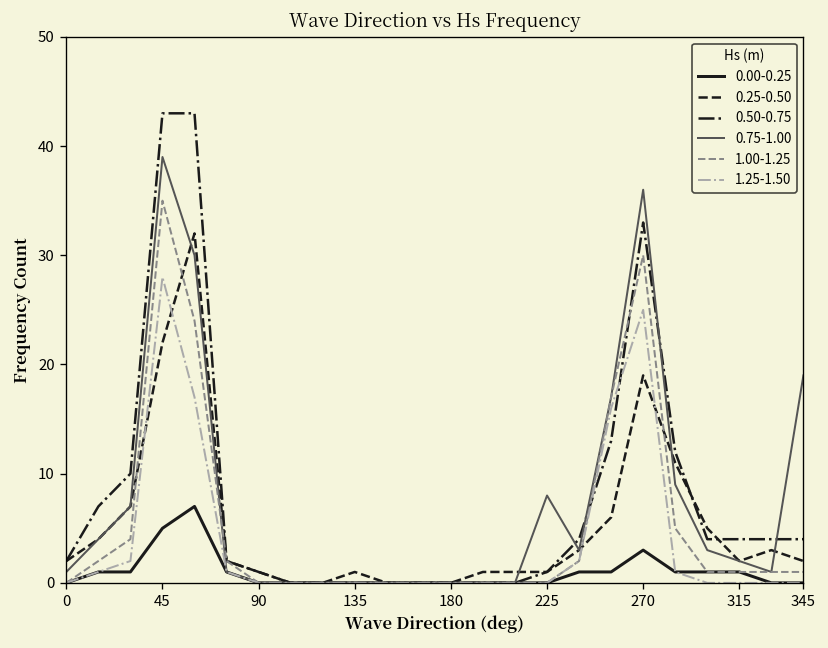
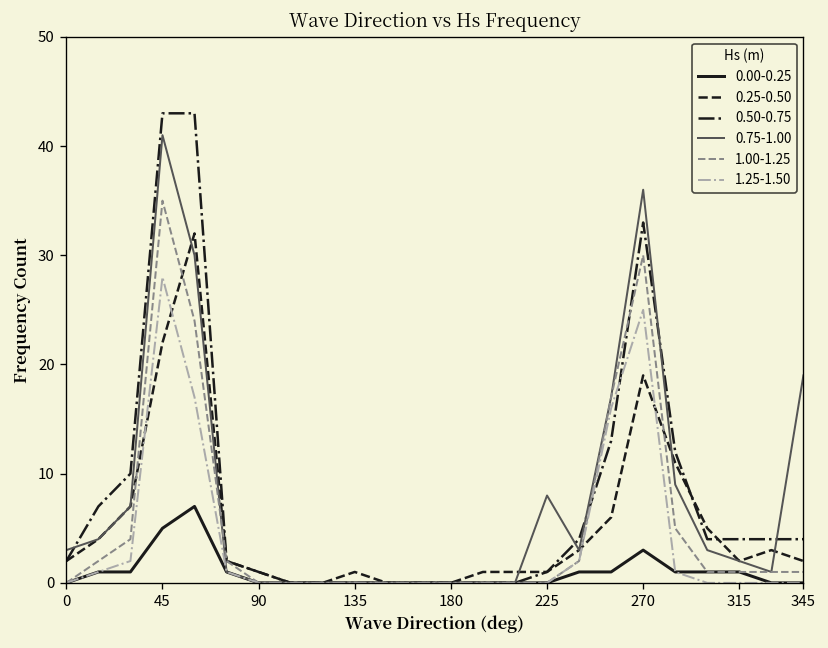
0.75-1.00, 0: 1 -> 3
0.75-1.00, 45: 39 -> 41
